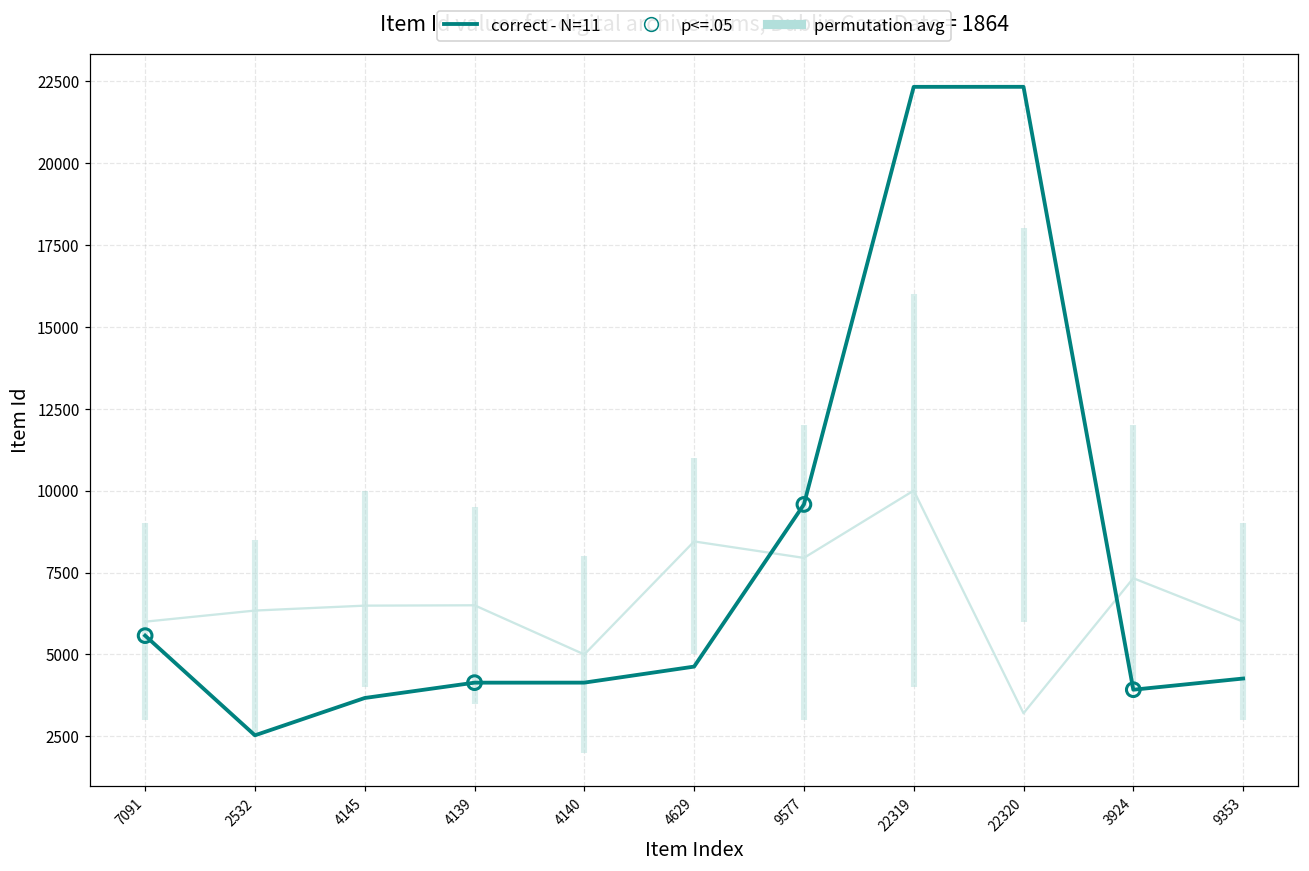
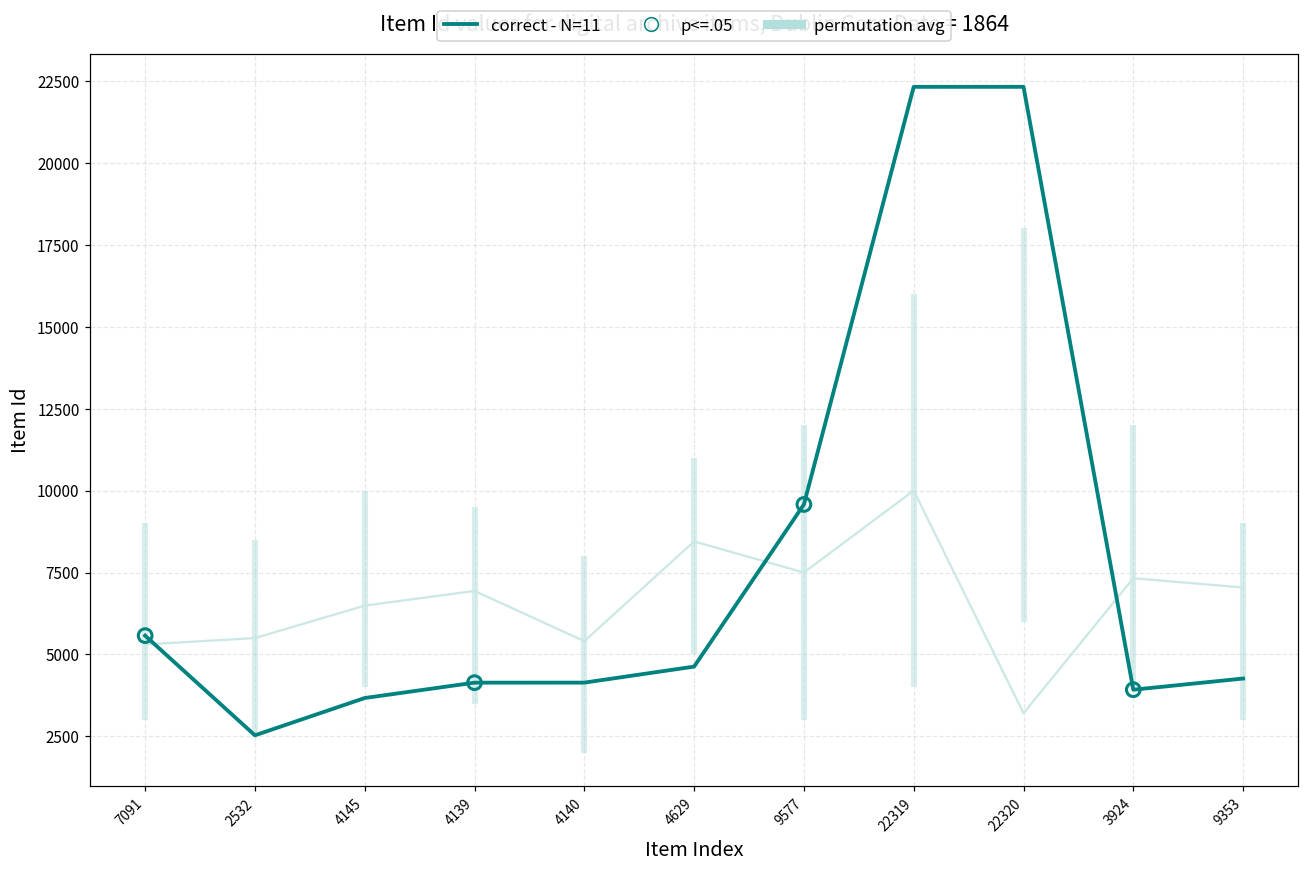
permutation avg, 7091: 6000 -> 5300
permutation avg, 2532: 6300 -> 5500
permutation avg, 4139: 6500 -> 6900
permutation avg, 4140: 5000 -> 5400
permutation avg, 9577: 7900 -> 7500
permutation avg, 9353: 6000 -> 7000
